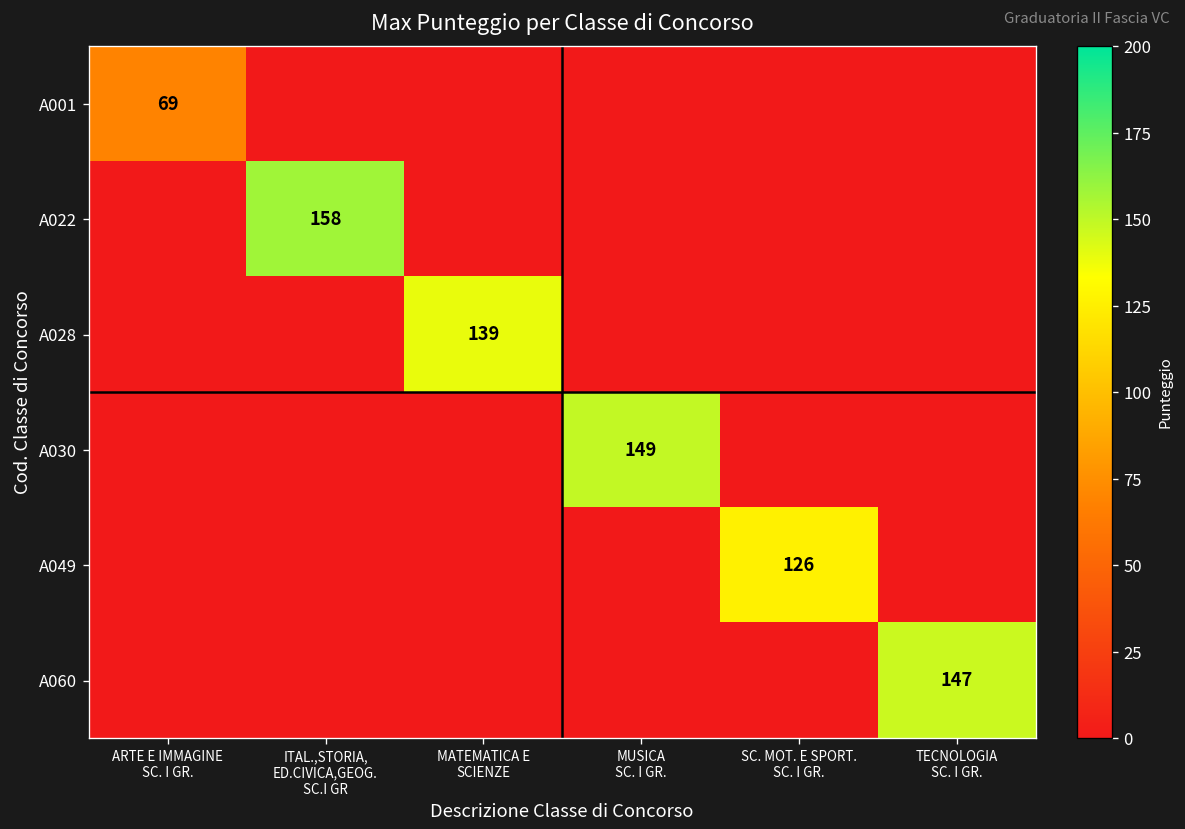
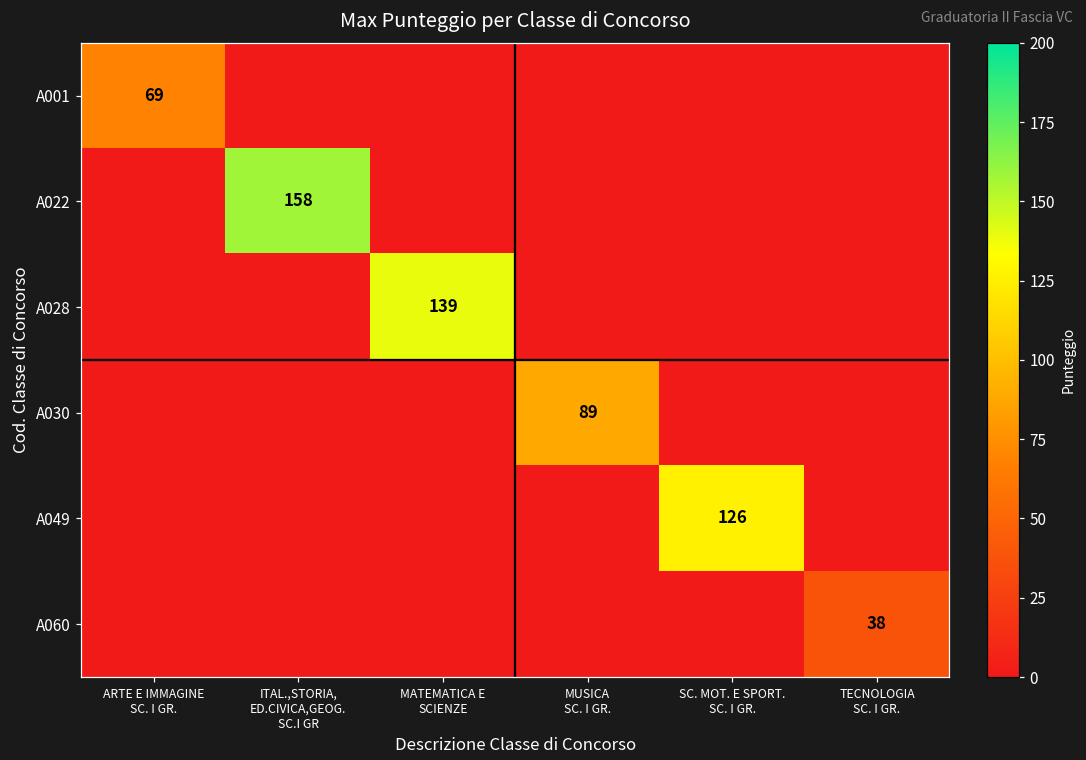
A030, MUSICA SC. I GR.: 149 -> 89
A060, TECNOLOGIA SC. I GR.: 147 -> 38
